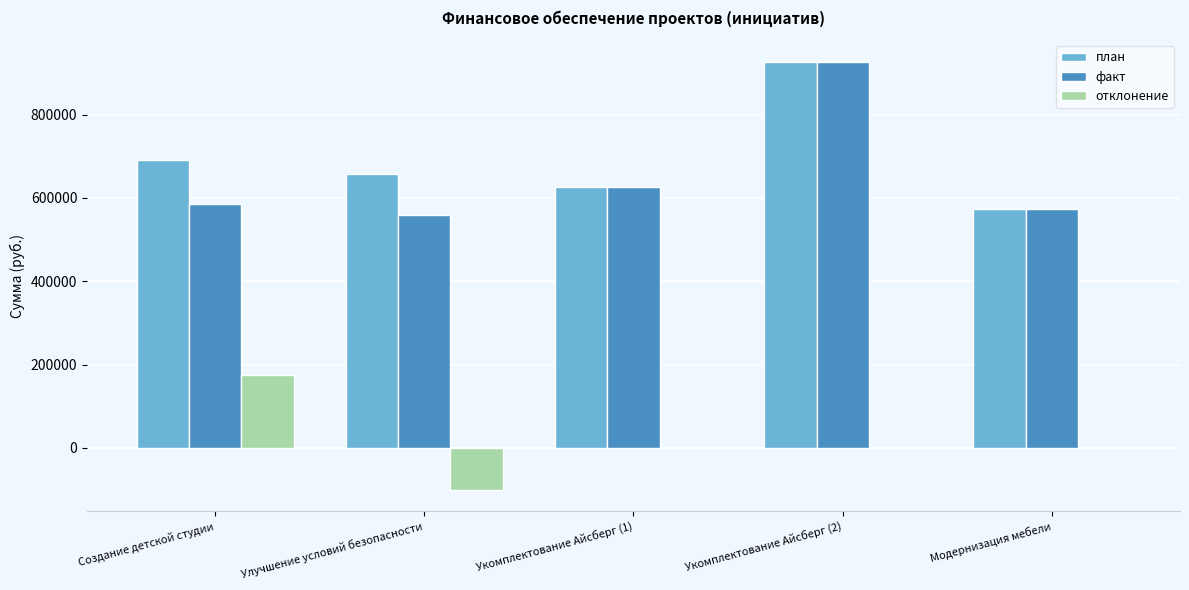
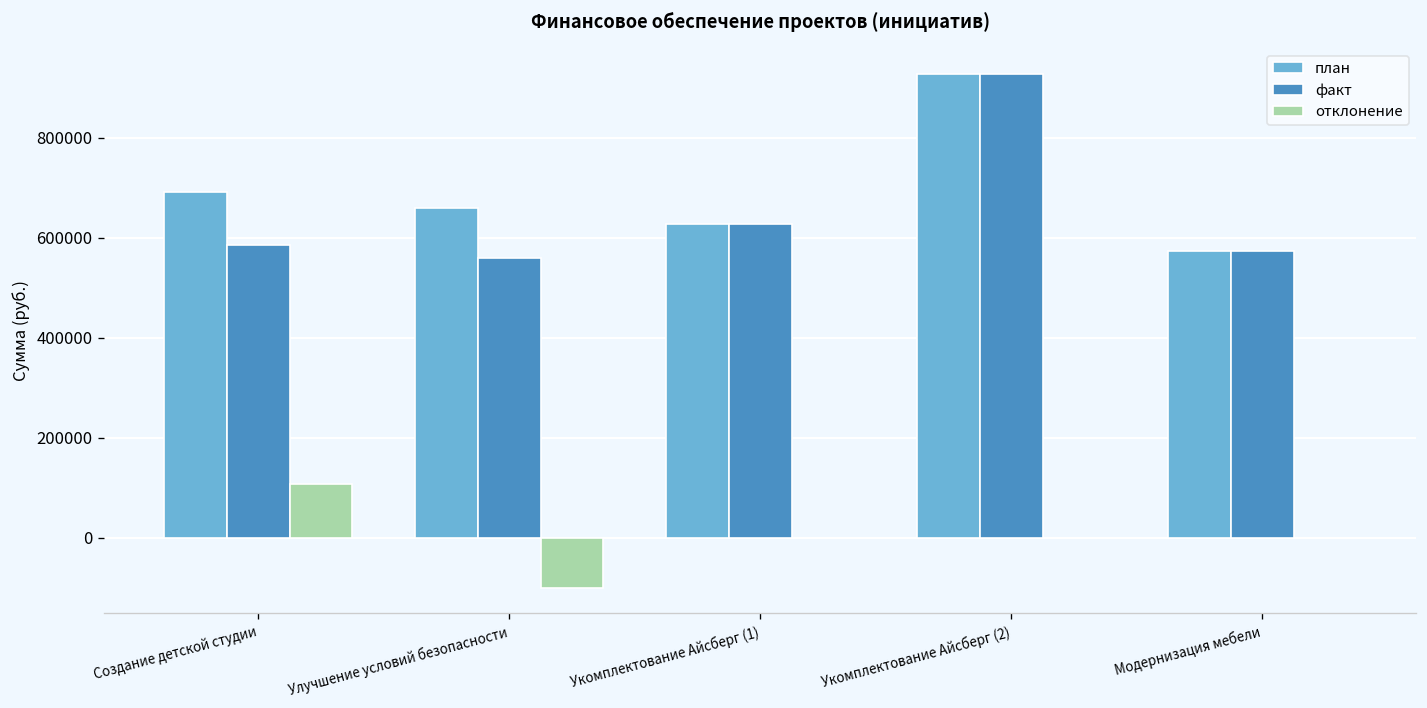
отклонение, Создание детской студии: 180000 -> 110000
